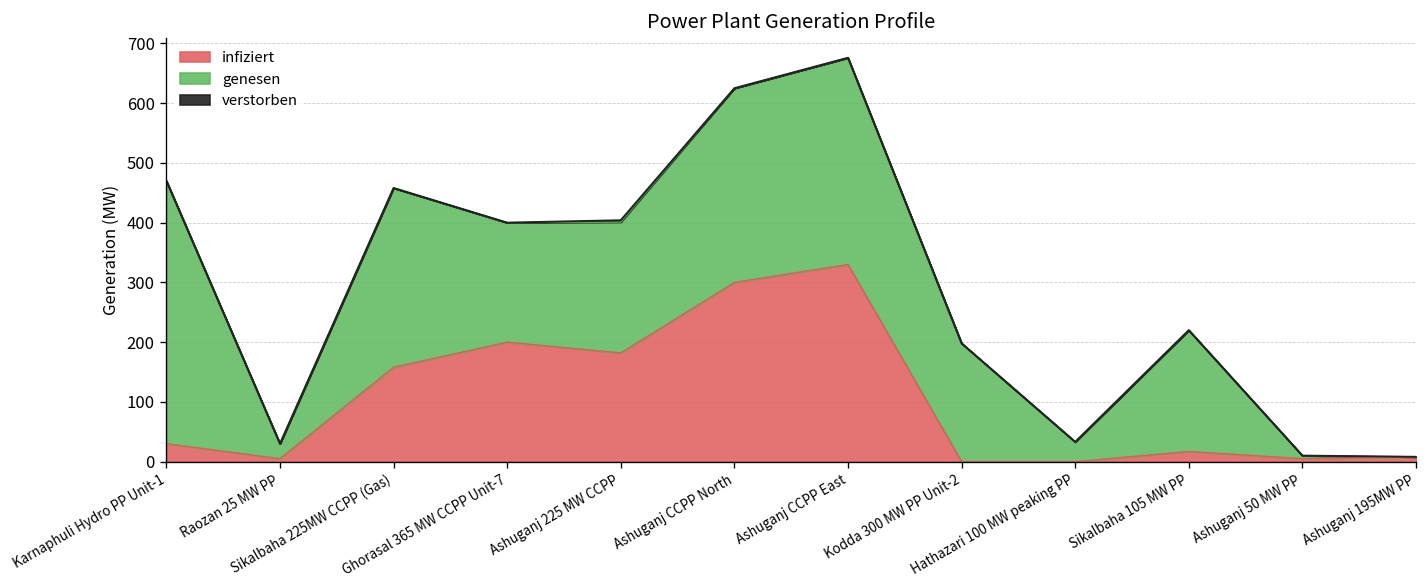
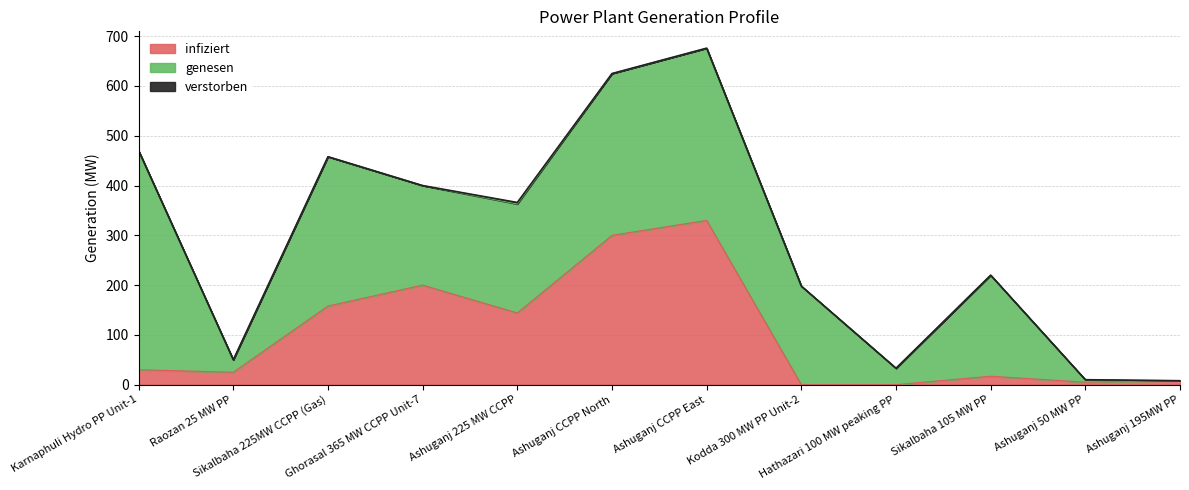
infiziert, Raozan 25 MW PP: 10 -> 30
infiziert, Ashuganj 225 MW CCPP: 180 -> 140
